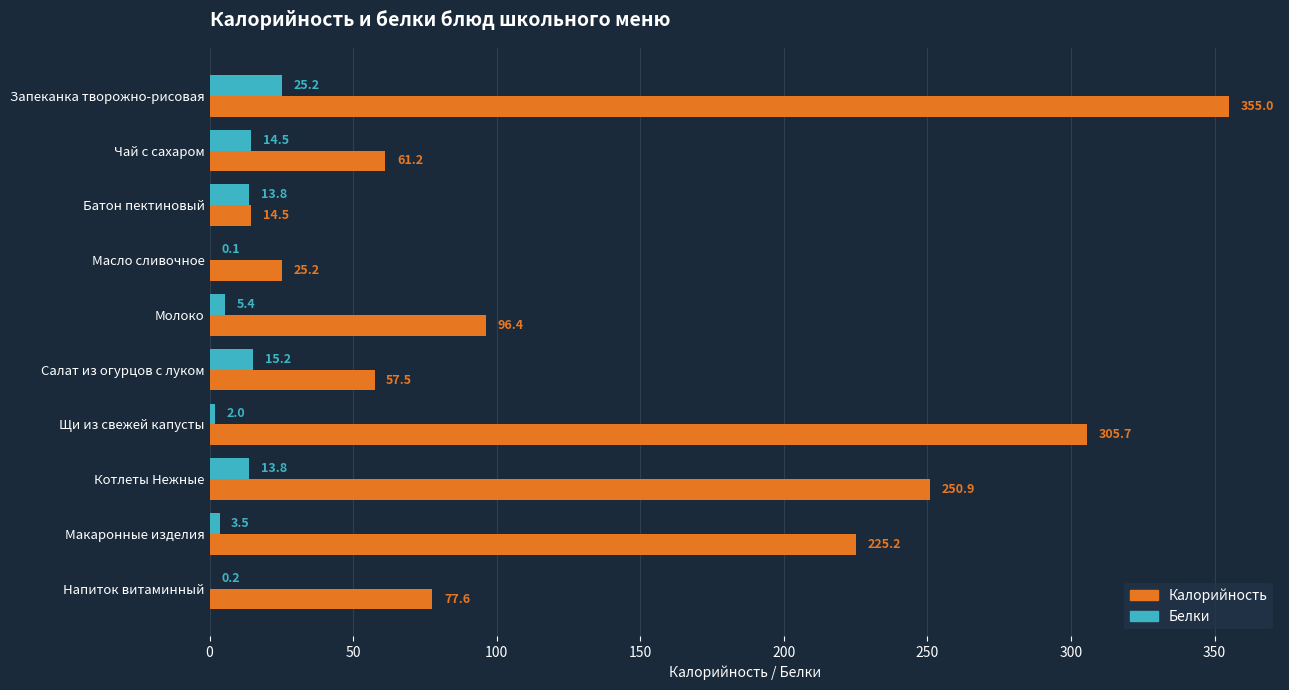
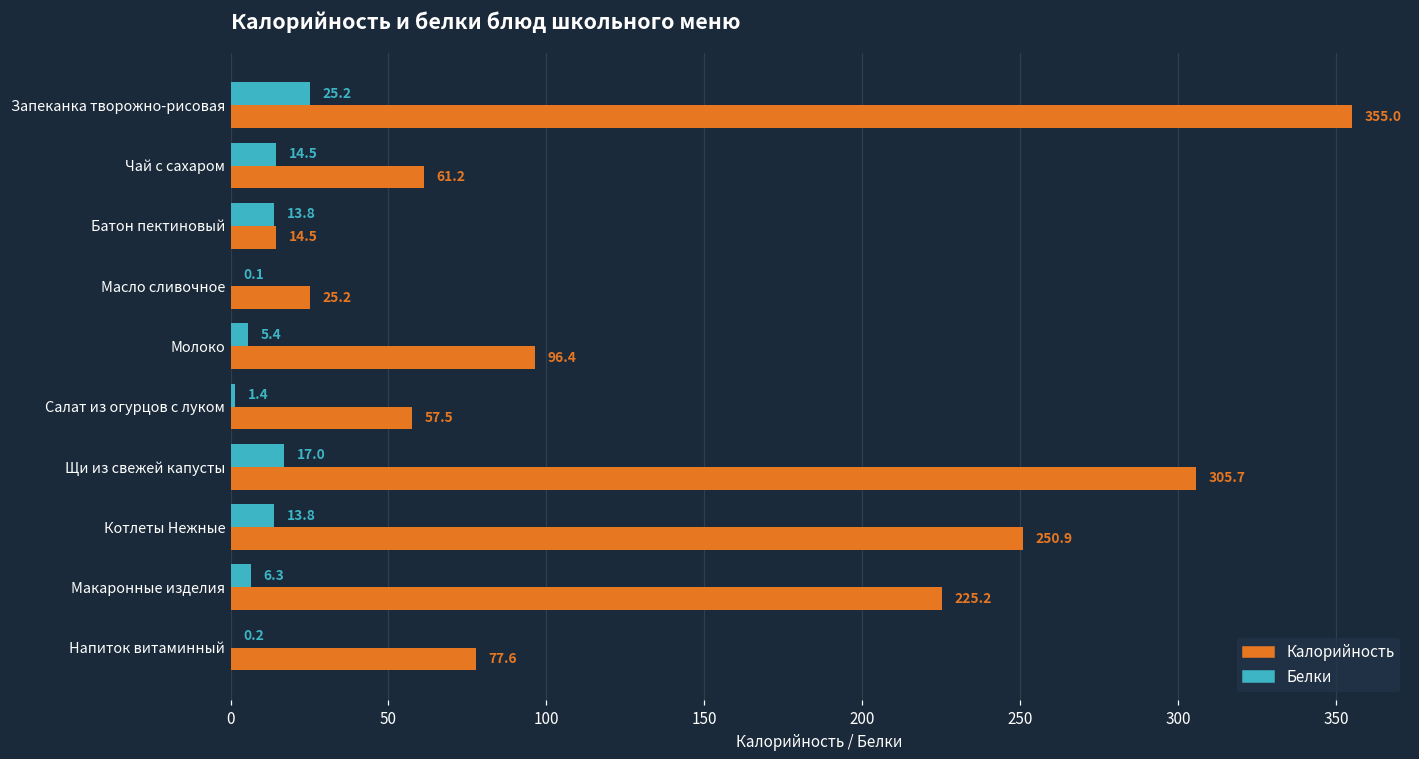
Белки, Салат из огурцов с луком: 15.2 -> 1.4
Белки, Щи из свежей капусты: 2.0 -> 17.0
Белки, Макаронные изделия: 3.5 -> 6.3
